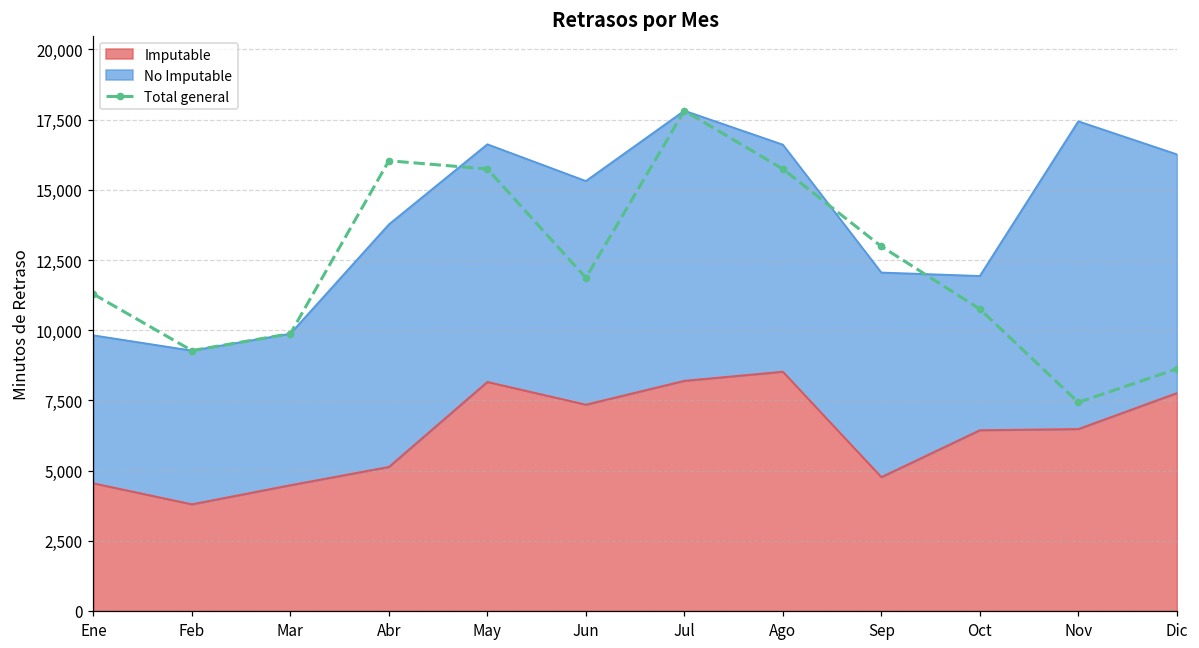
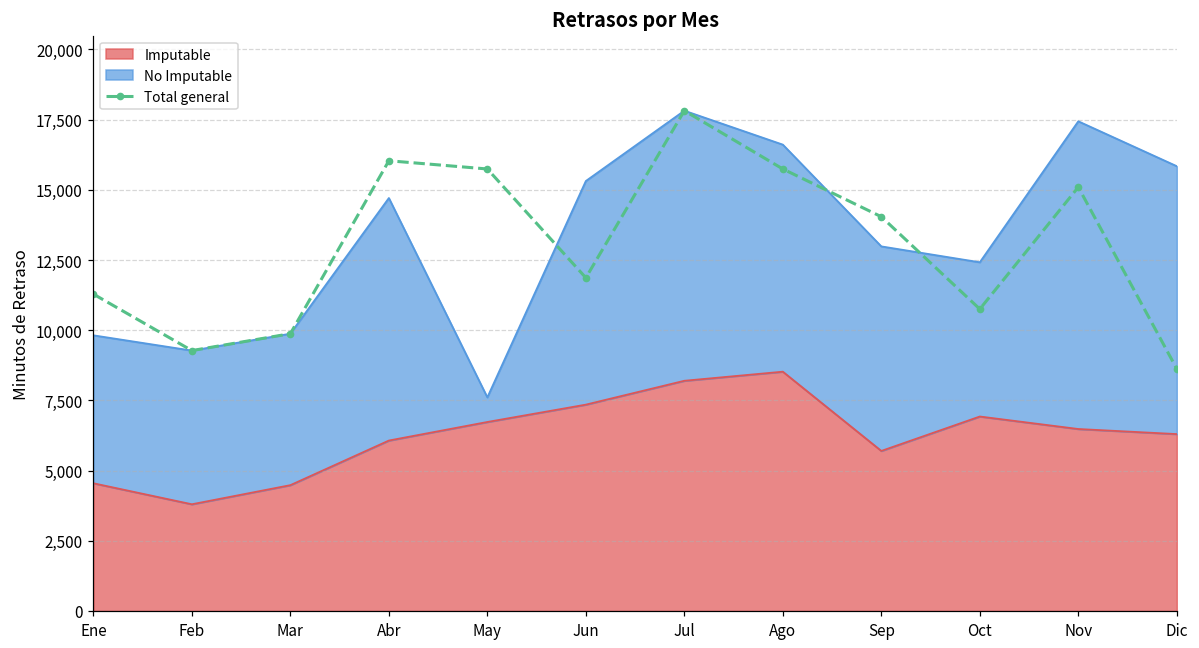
Imputable, Abr: 5,100 -> 6,100
Imputable, May: 8,200 -> 6,700
No Imputable, May: 8,500 -> 900
Imputable, Sep: 4,800 -> 5,700
Total general, Sep: 13,000 -> 14,000
Imputable, Oct: 6,400 -> 6,900
Total general, Nov: 7,400 -> 15,100
Imputable, Dic: 7,800 -> 6,300
No Imputable, Dic: 8,500 -> 9,500
